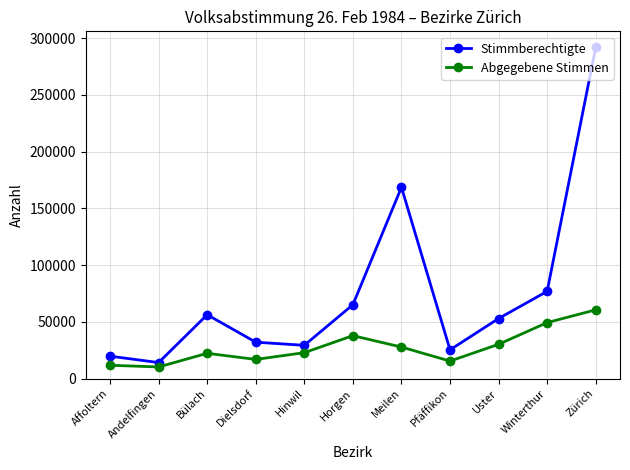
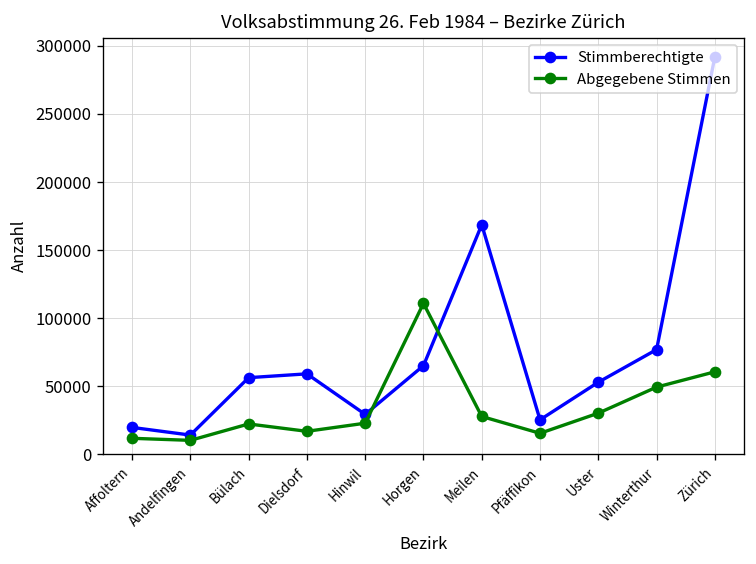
Stimmberechtigte, Dielsdorf: 32000 -> 59000
Abgegebene Stimmen, Horgen: 38000 -> 111000
